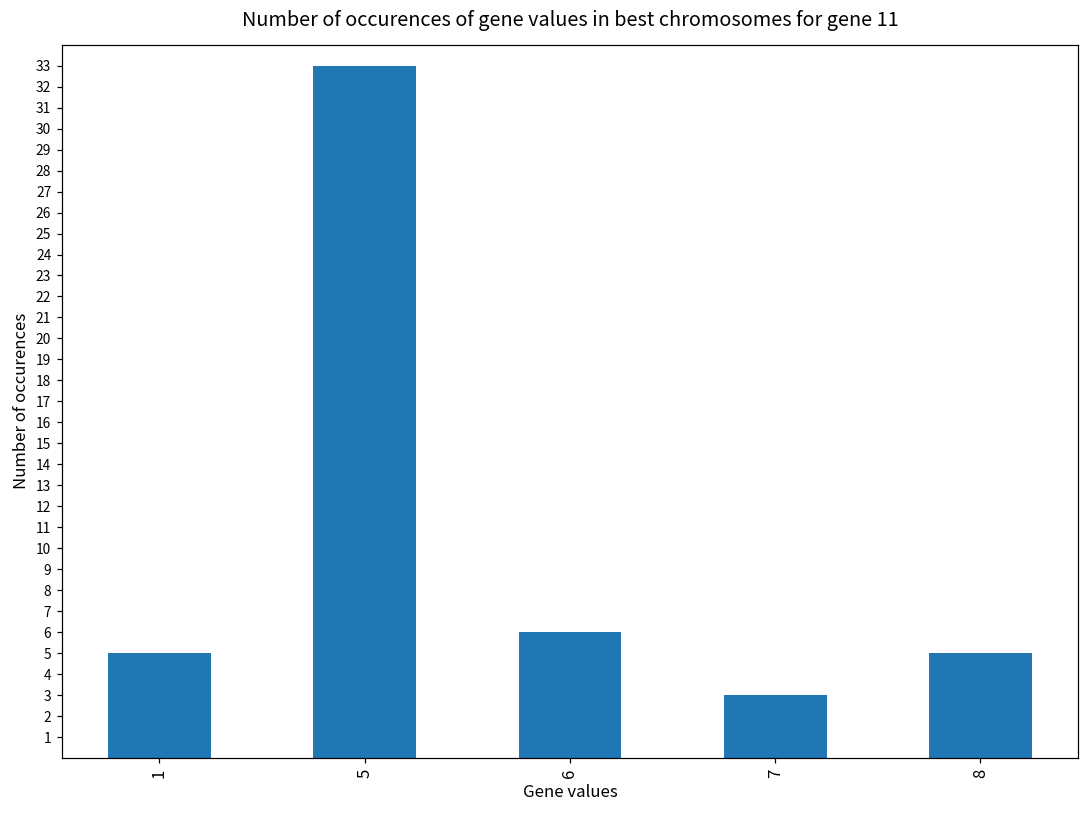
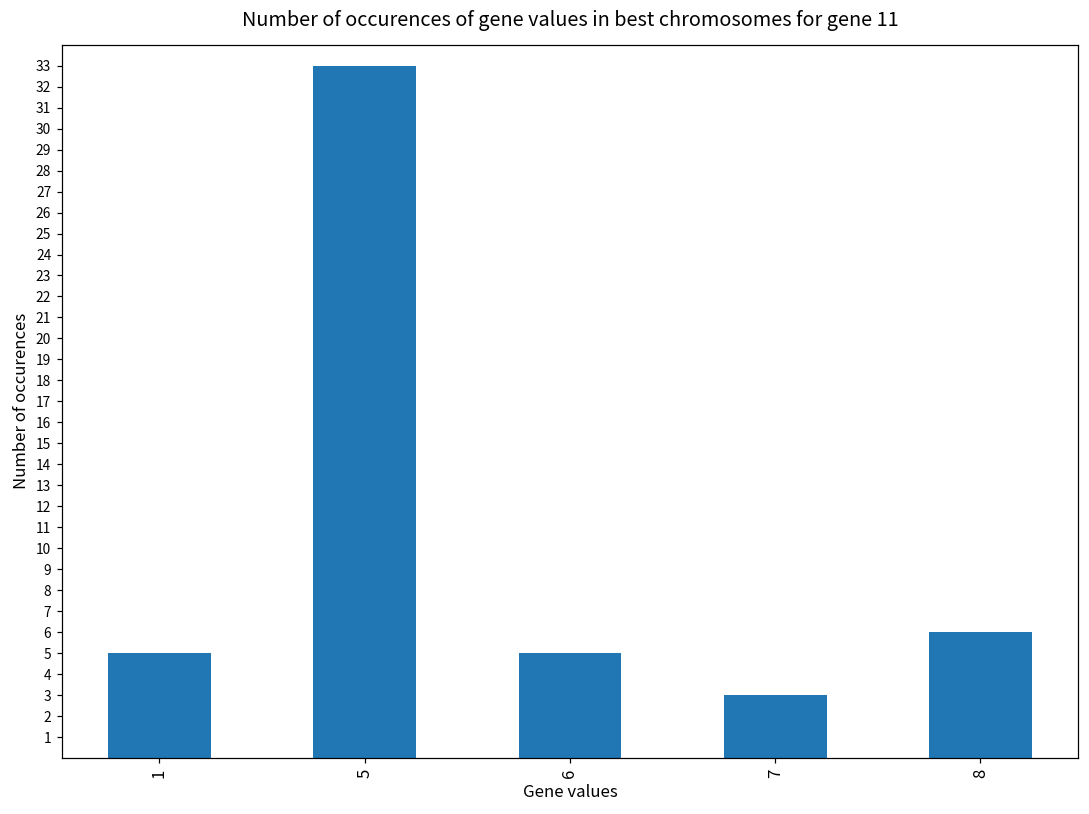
6: 6 -> 5
8: 5 -> 6
